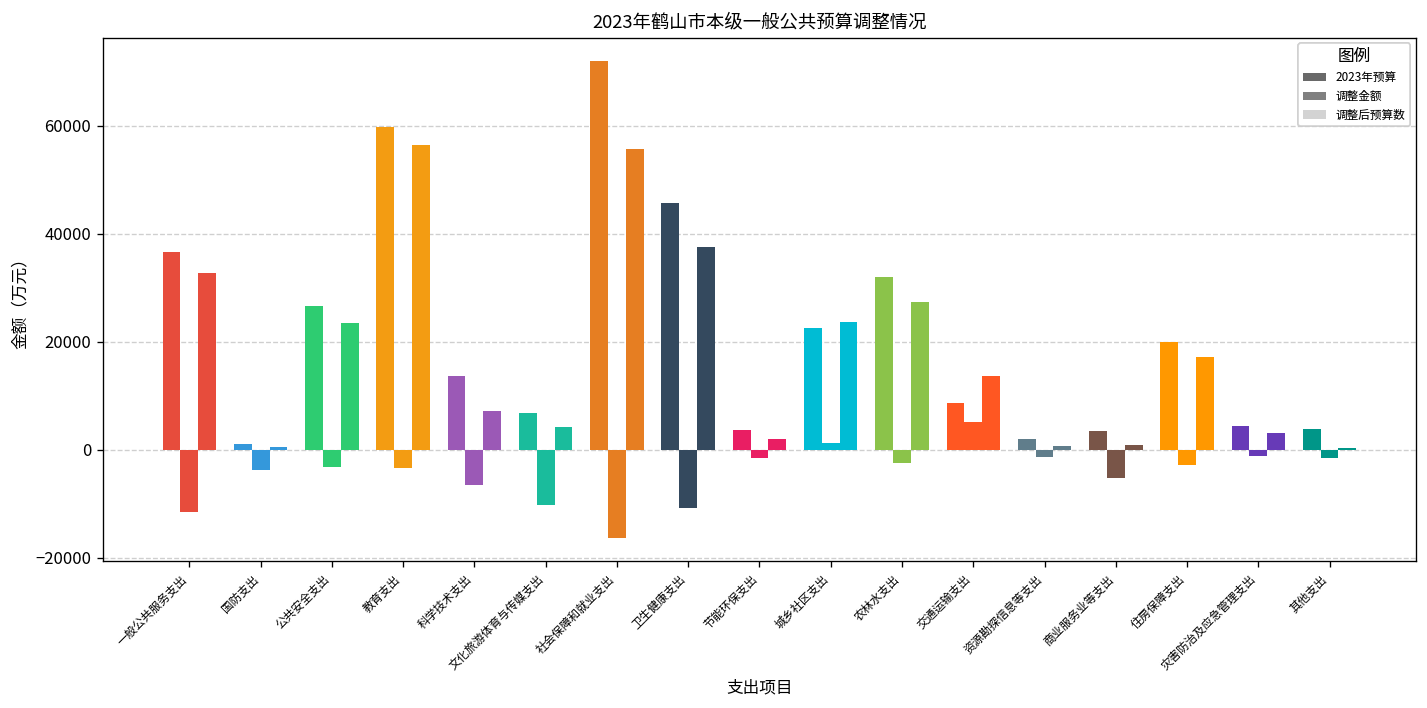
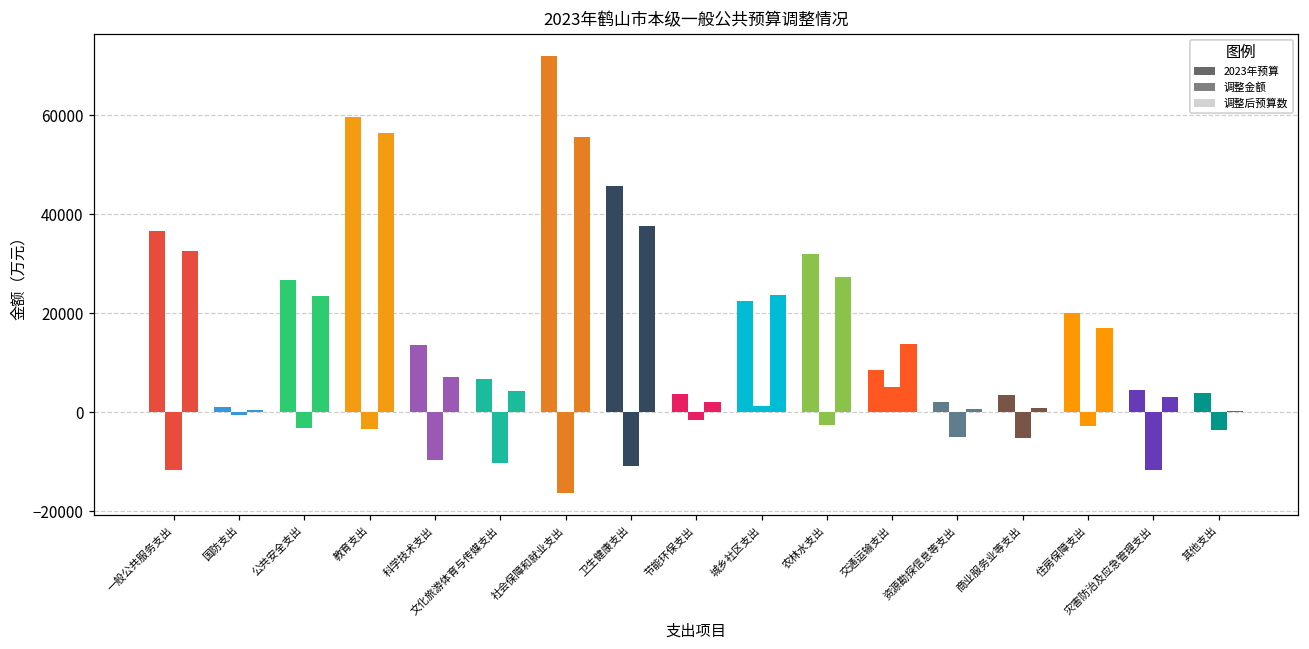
国防支出: -4000 -> 0
科学技术支出: -6000 -> -10000
资源勘探信息等支出: -1000 -> -5000
灾害防治及应急管理支出: -1000 -> -12000
其他支出: -2000 -> -4000
